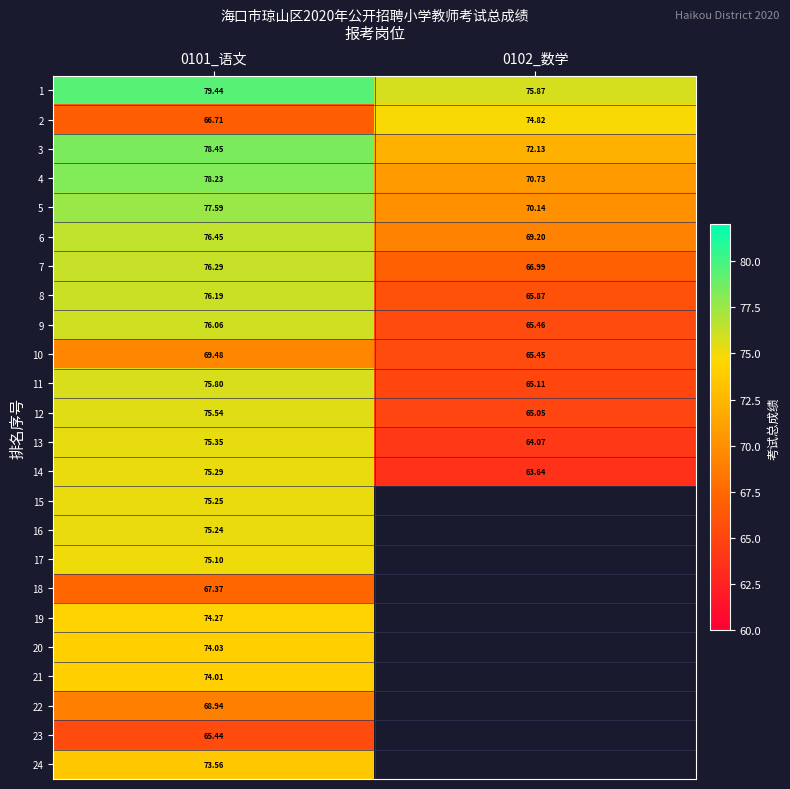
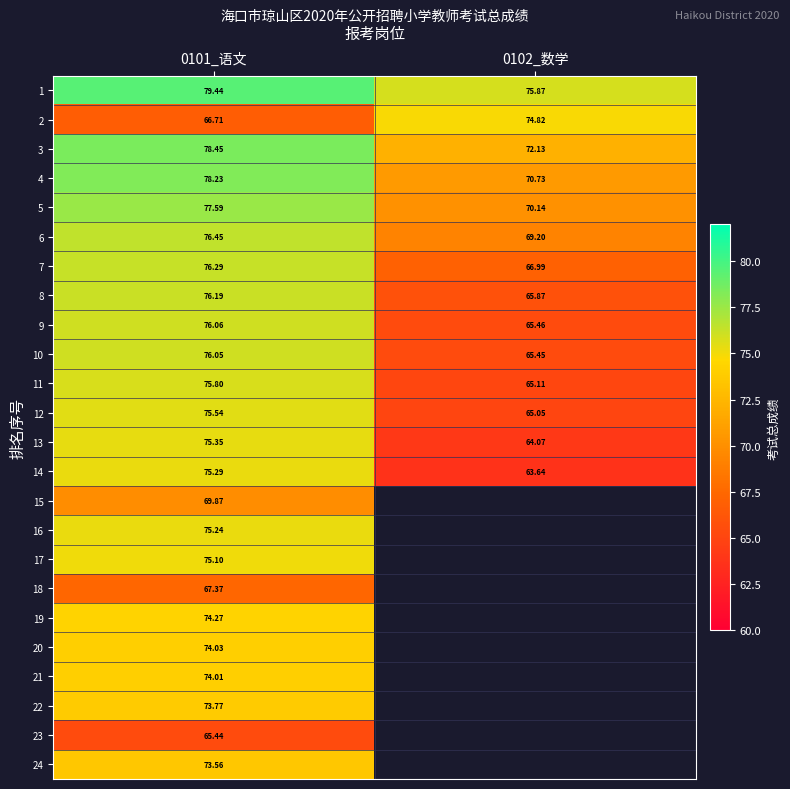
10, 0101_语文: 69.48 -> 76.05
15, 0101_语文: 75.25 -> 69.87
22, 0101_语文: 68.94 -> 73.77
